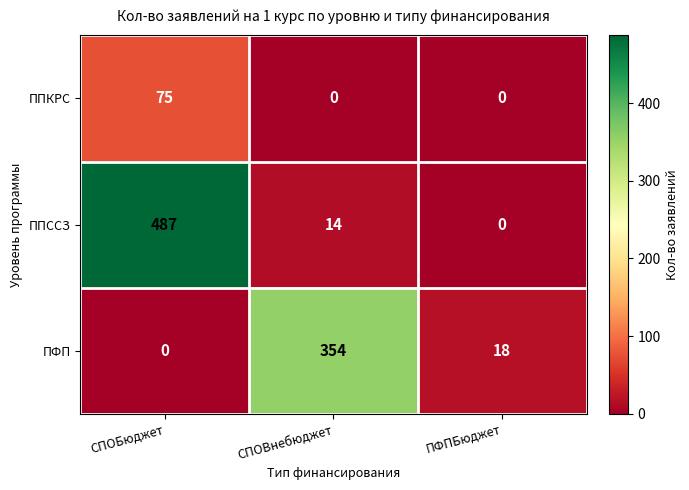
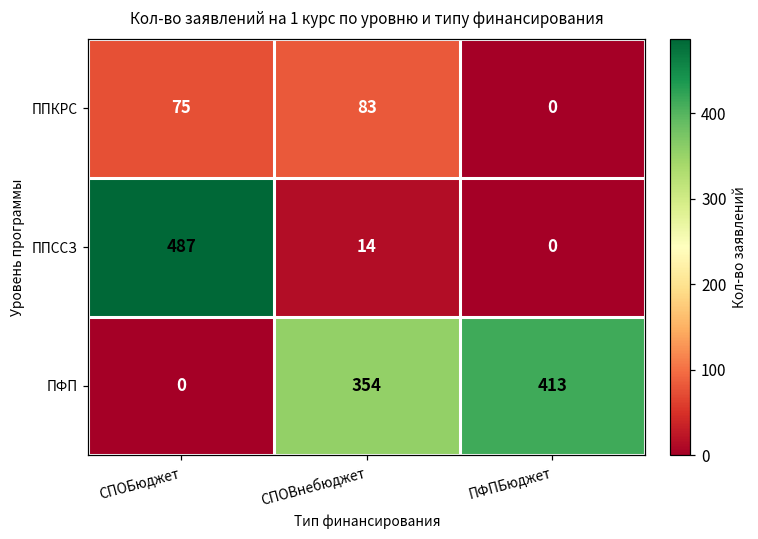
ППКРС, СПОВнебюджет: 0 -> 83
ПФП, ПФПБюджет: 18 -> 413
